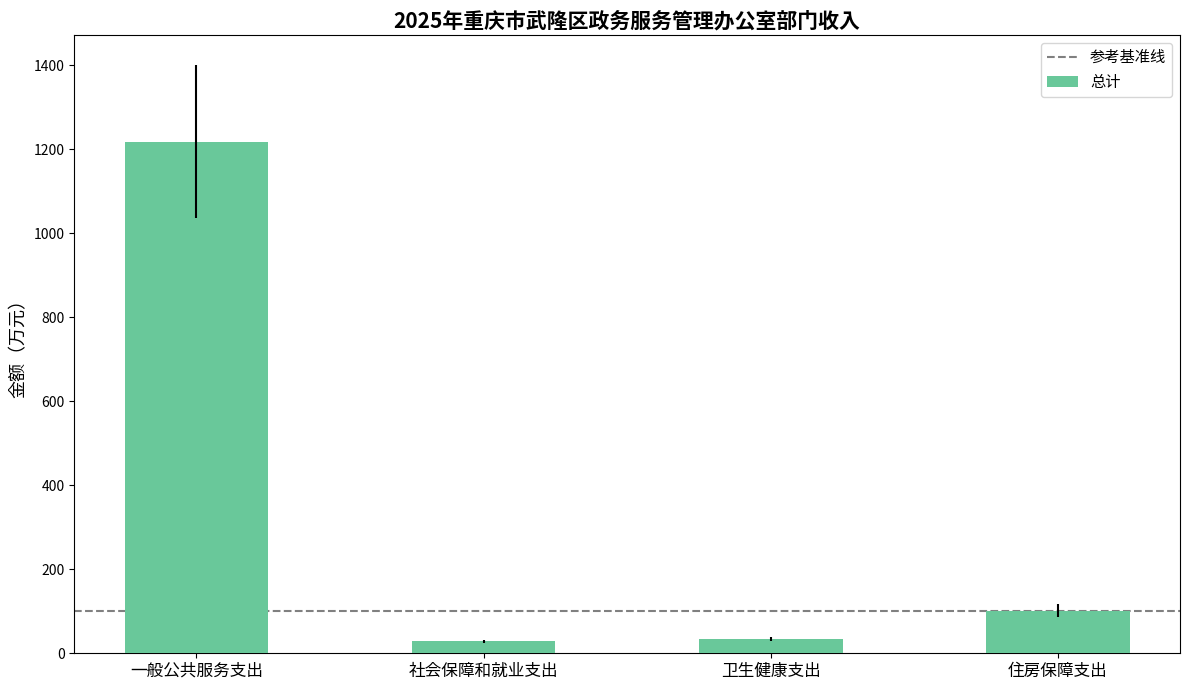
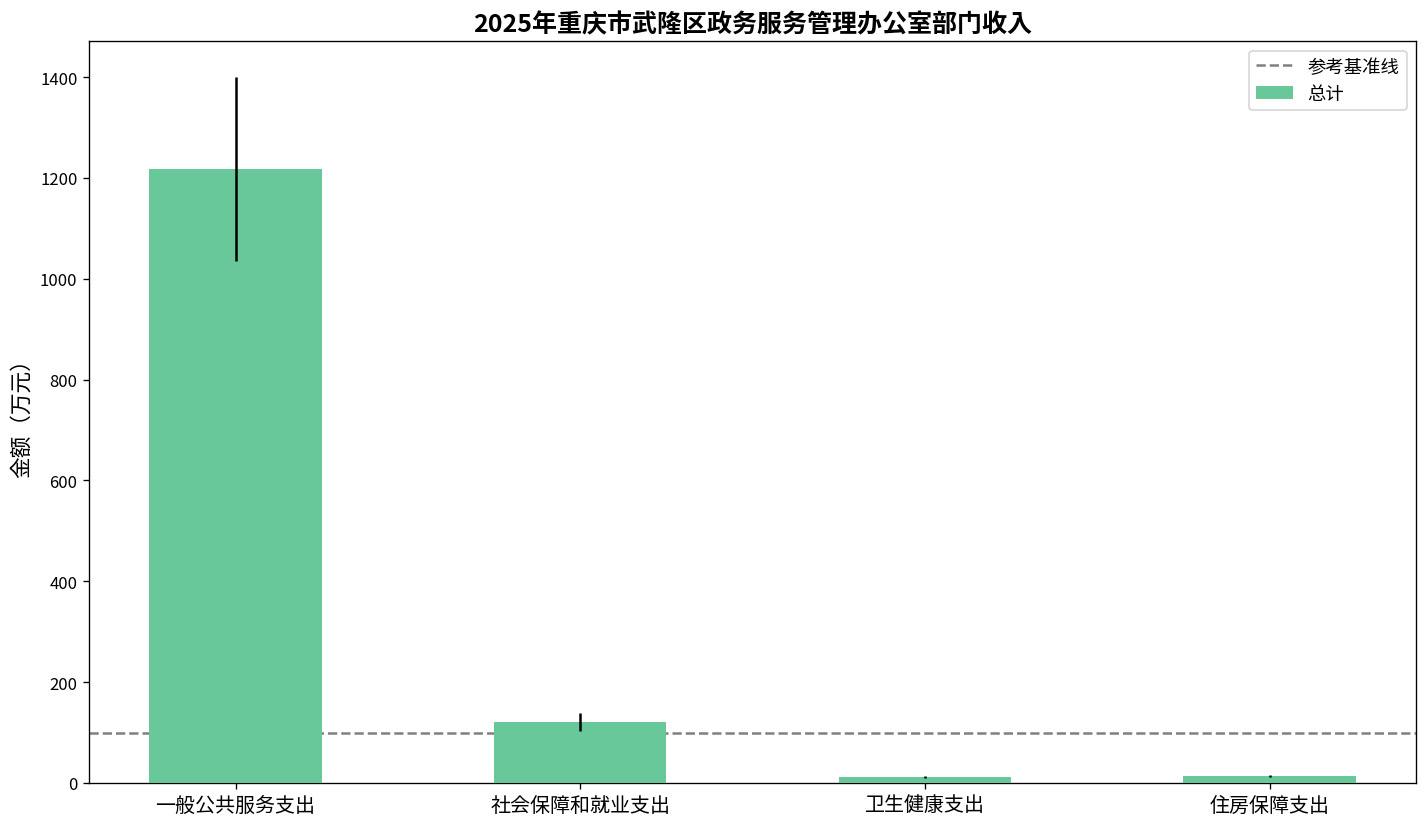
社会保障和就业支出: 30 -> 120
卫生健康支出: 30 -> 10
住房保障支出: 100 -> 10
